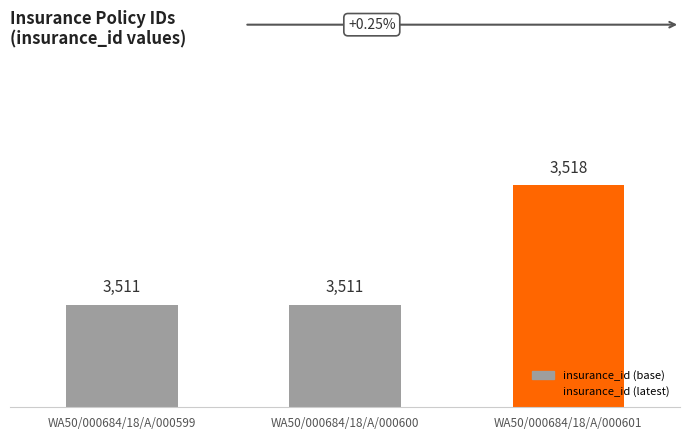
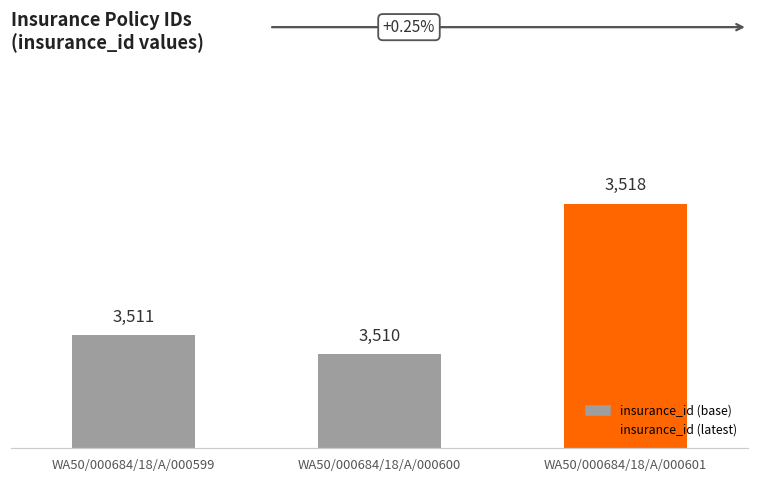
WA50/000684/18/A/000600: 3,511 -> 3,510
